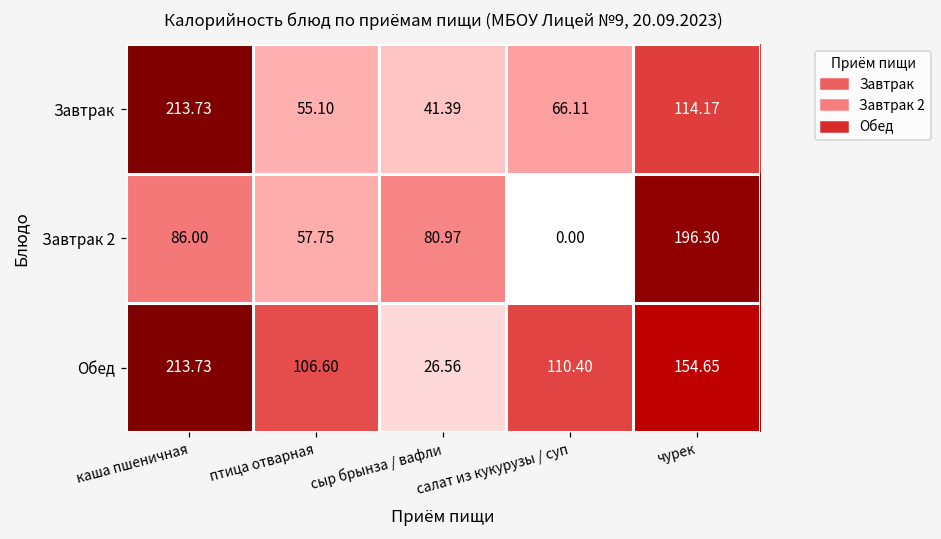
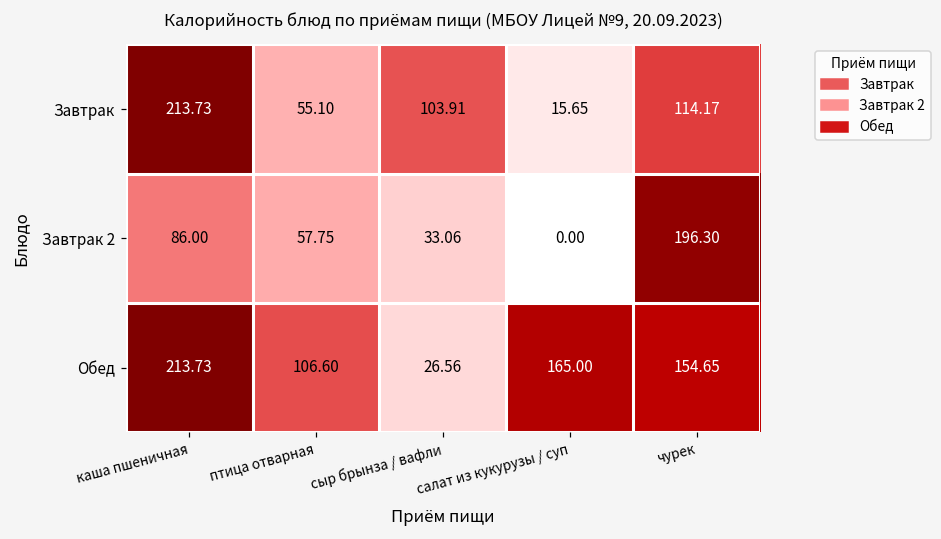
Завтрак, сыр брынза / вафли: 41.39 -> 103.91
Завтрак, салат из кукурузы / суп: 66.11 -> 15.65
Завтрак 2, сыр брынза / вафли: 80.97 -> 33.06
Обед, салат из кукурузы / суп: 110.40 -> 165.00
